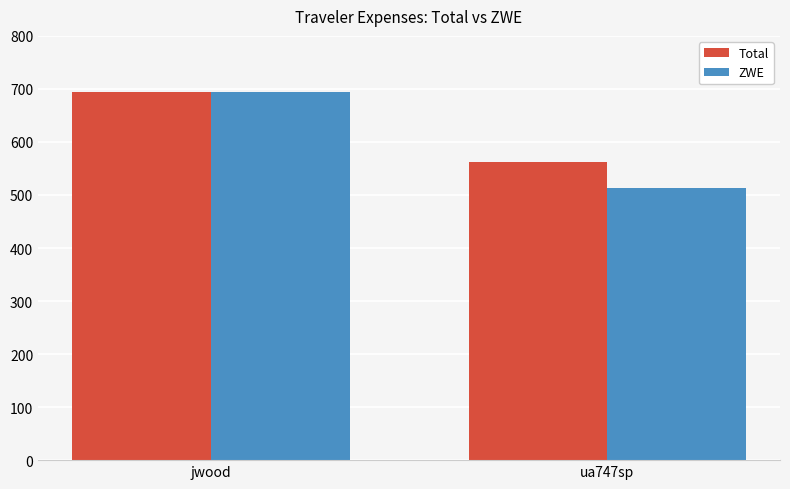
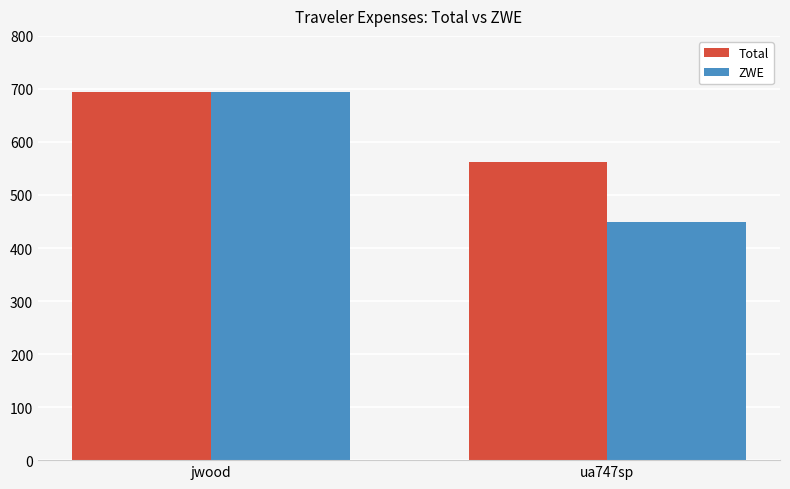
ZWE, ua747sp: 510 -> 450
